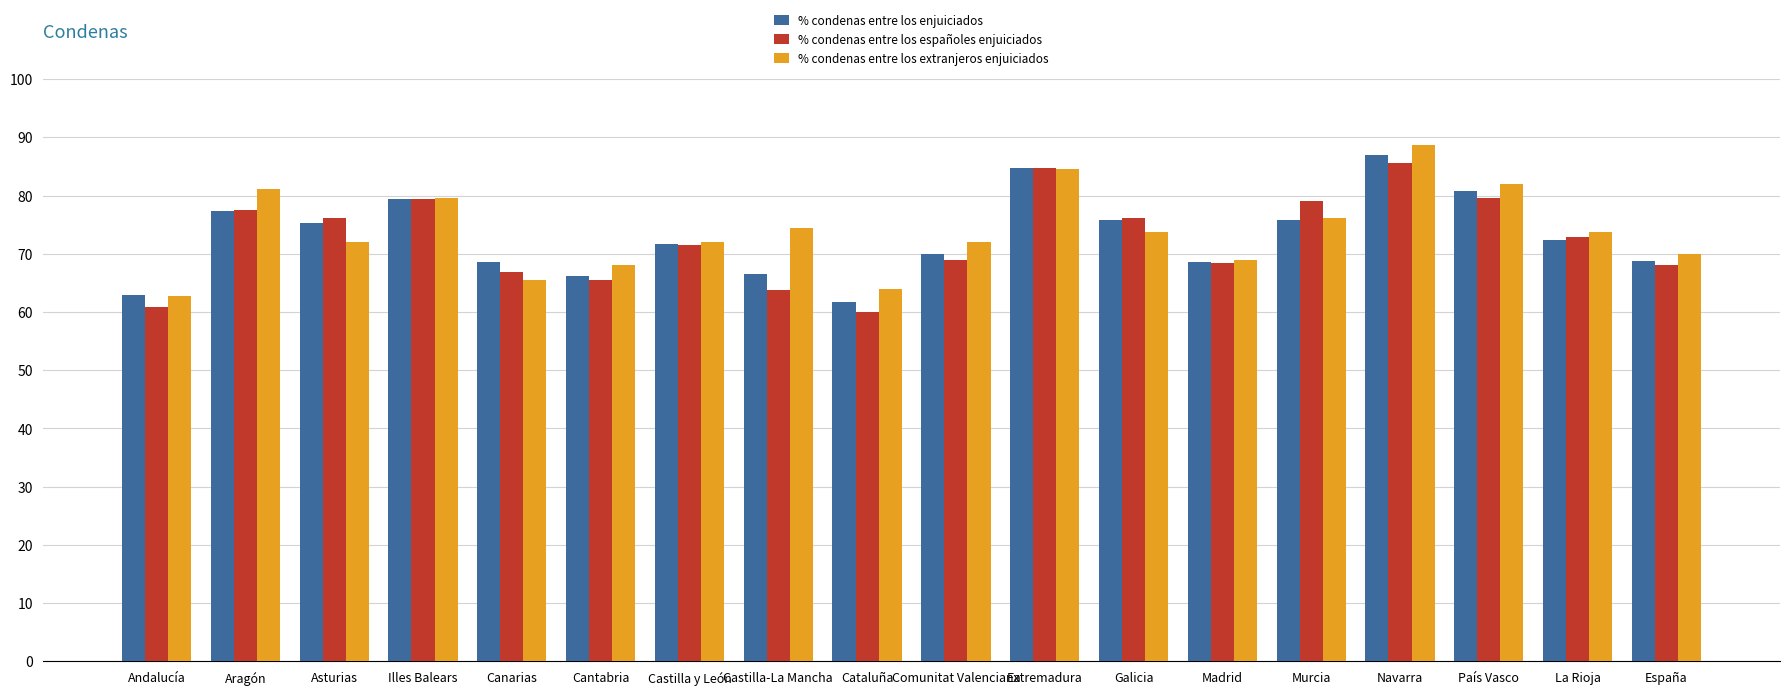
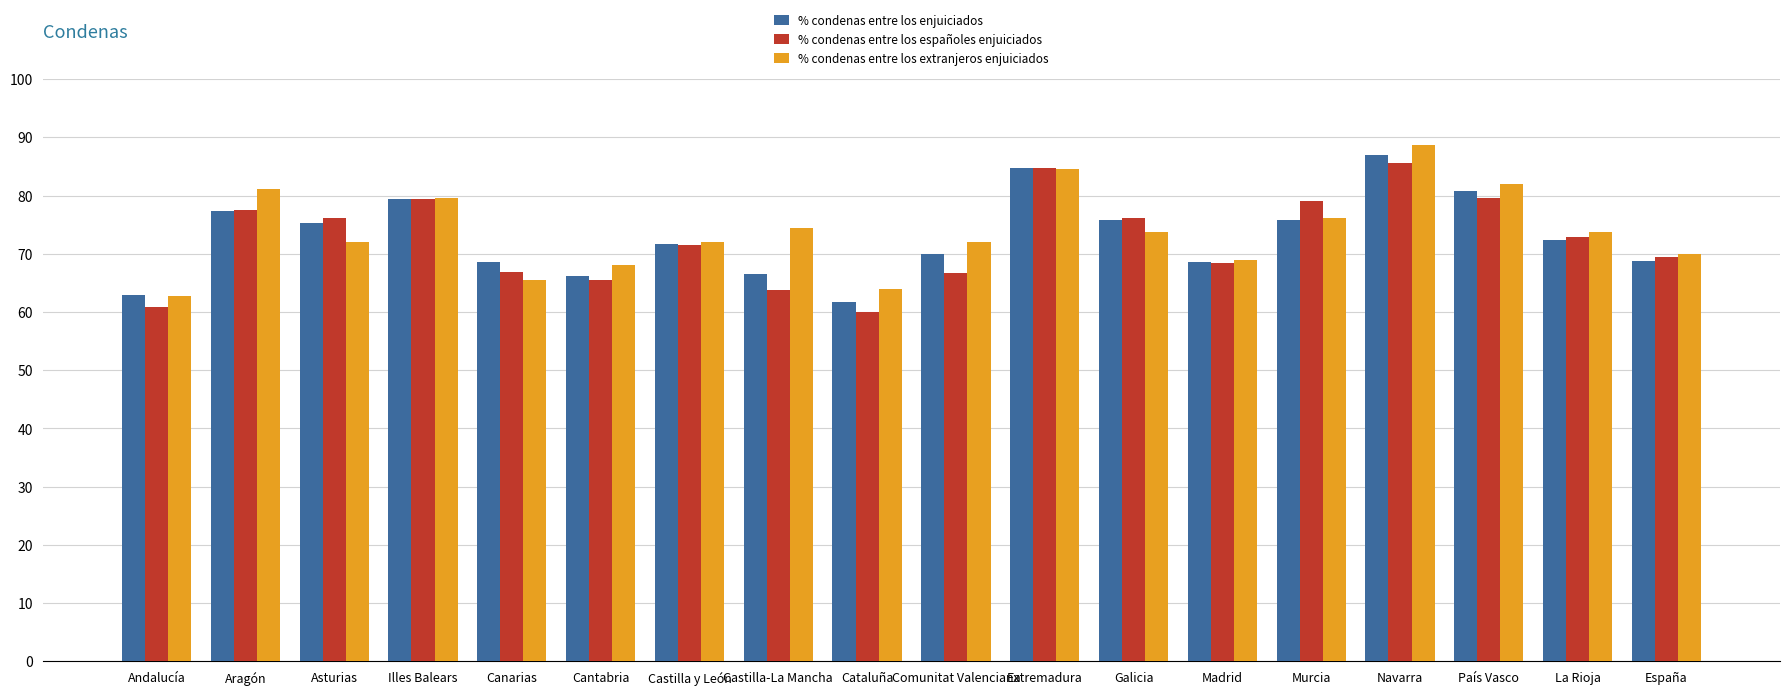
% condenas entre los españoles enjuiciados, Comunitat Valenciana: 69 -> 67
% condenas entre los españoles enjuiciados, España: 68 -> 69
